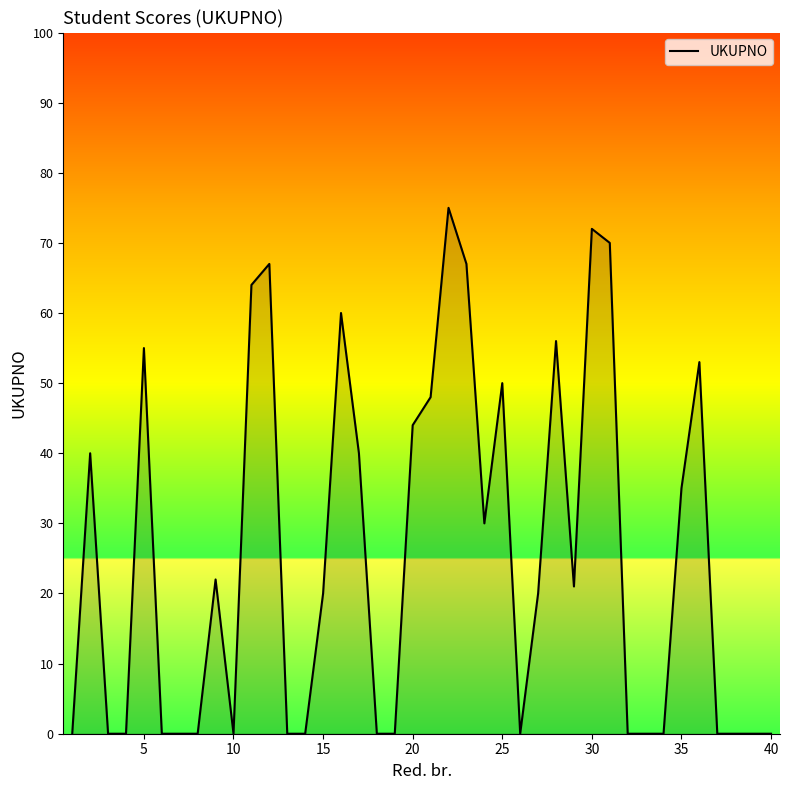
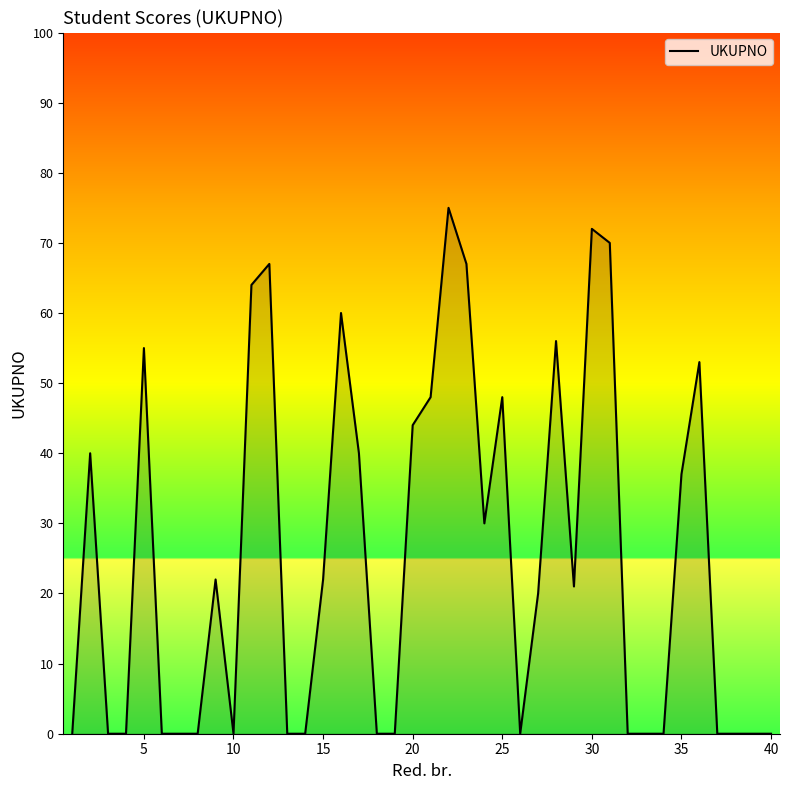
15: 20 -> 22
25: 50 -> 48
35: 35 -> 37
